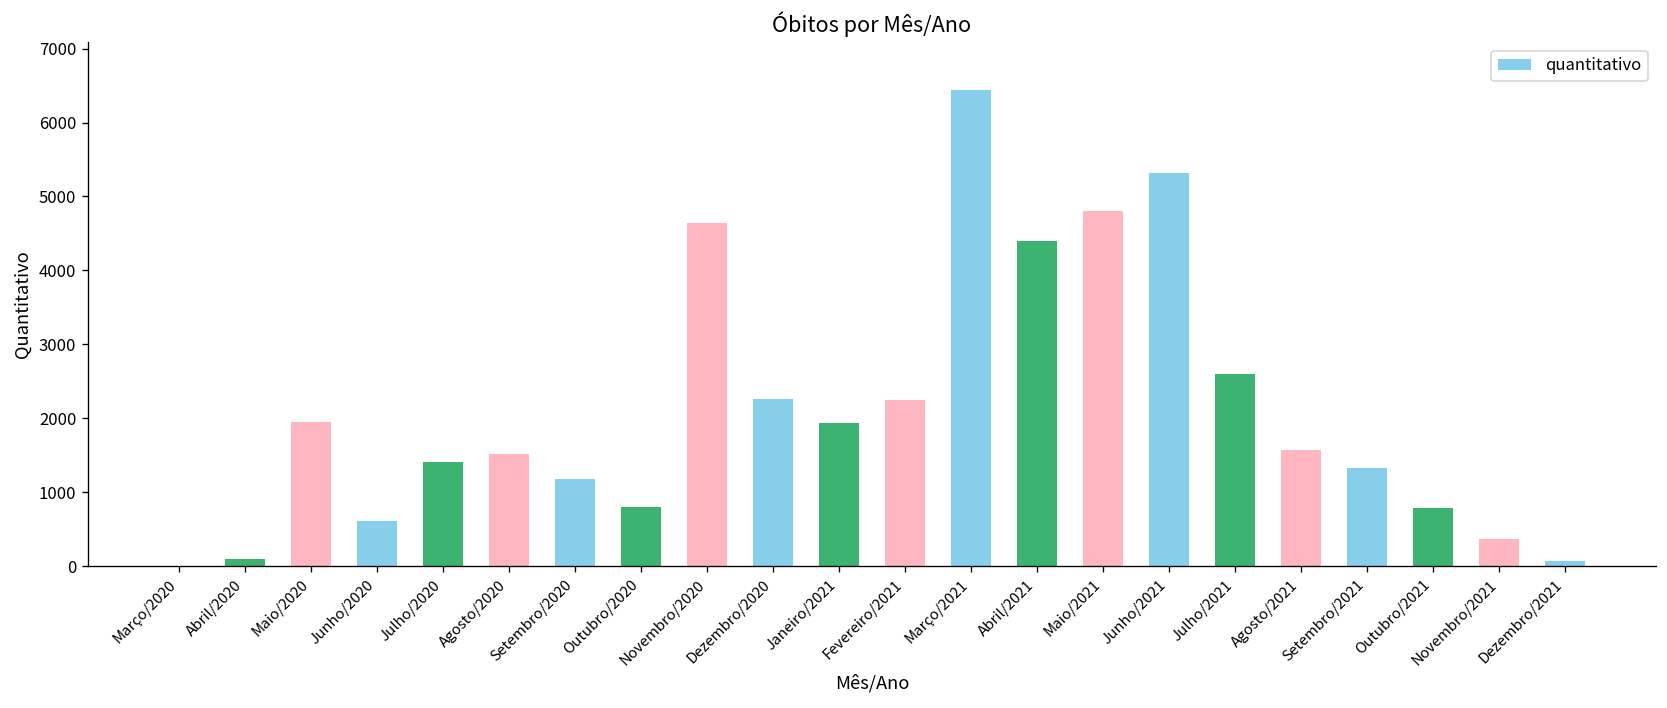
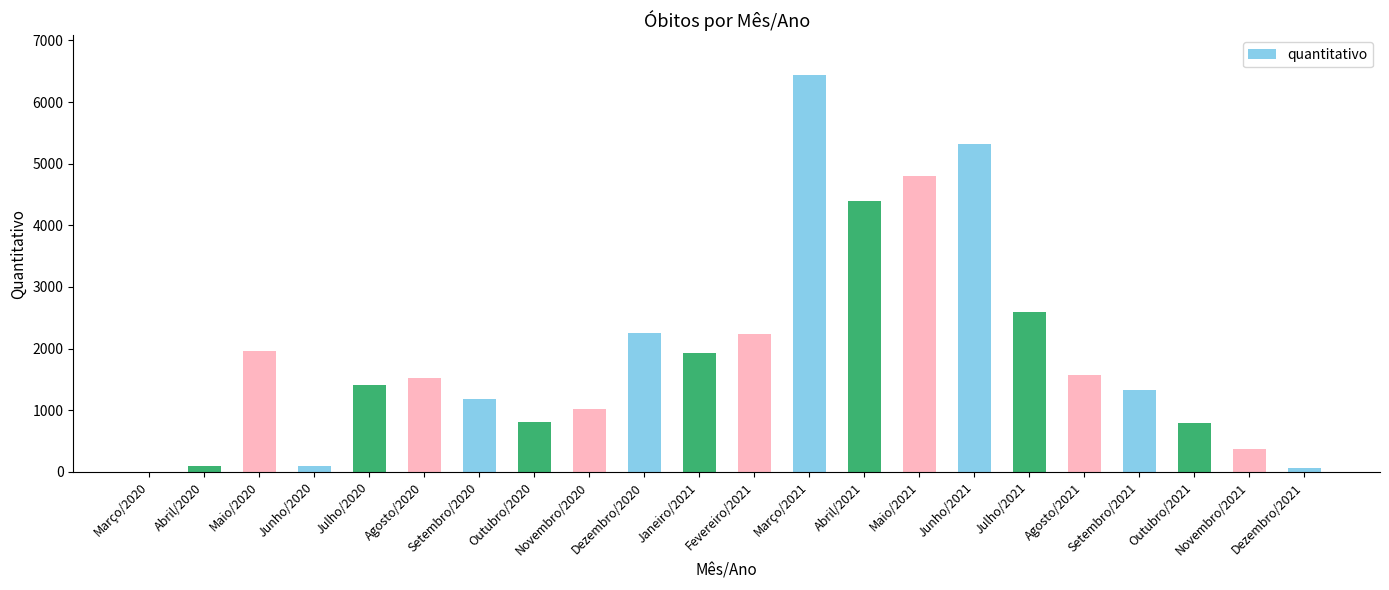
Junho/2020: 600 -> 100
Novembro/2020: 4600 -> 1000
